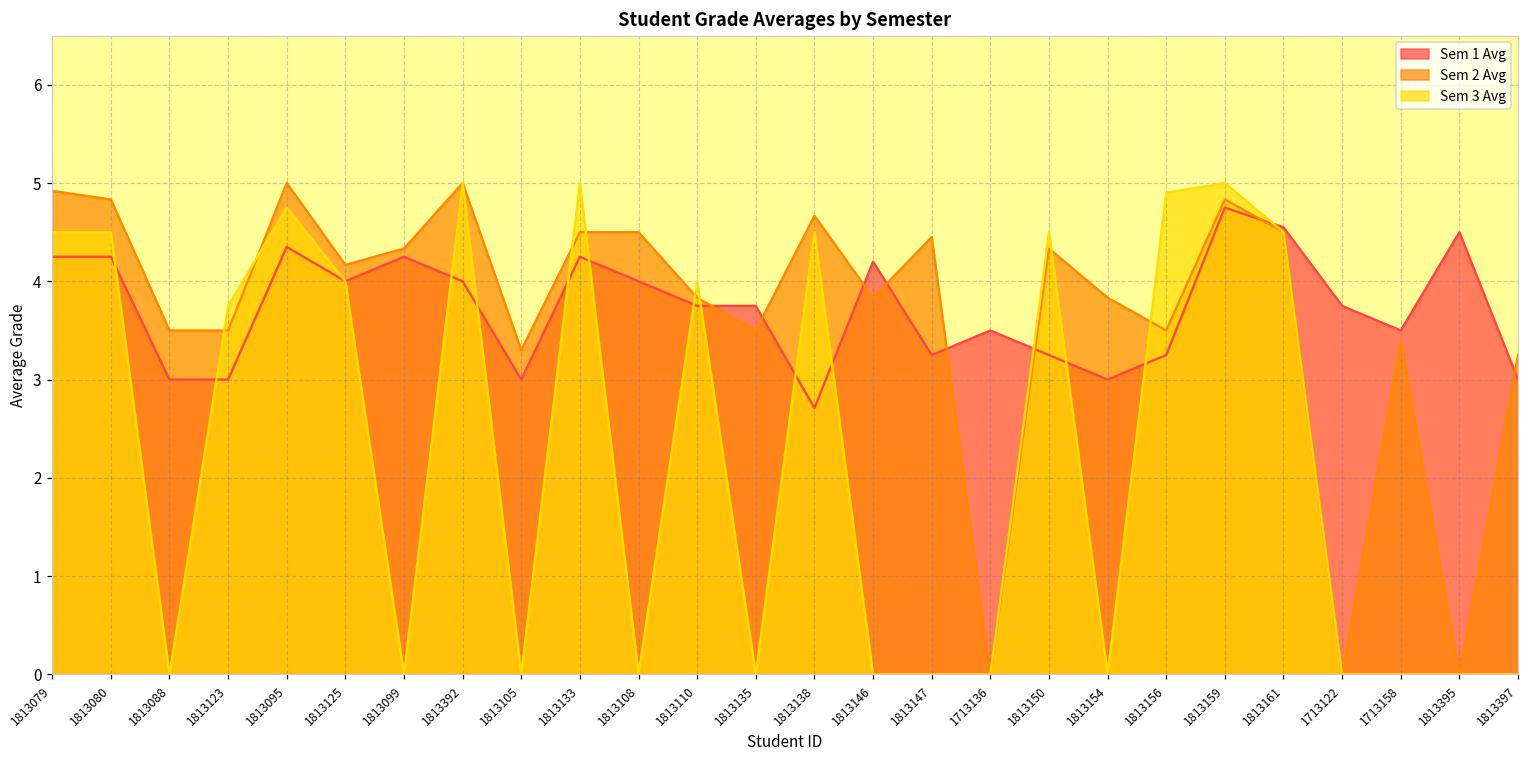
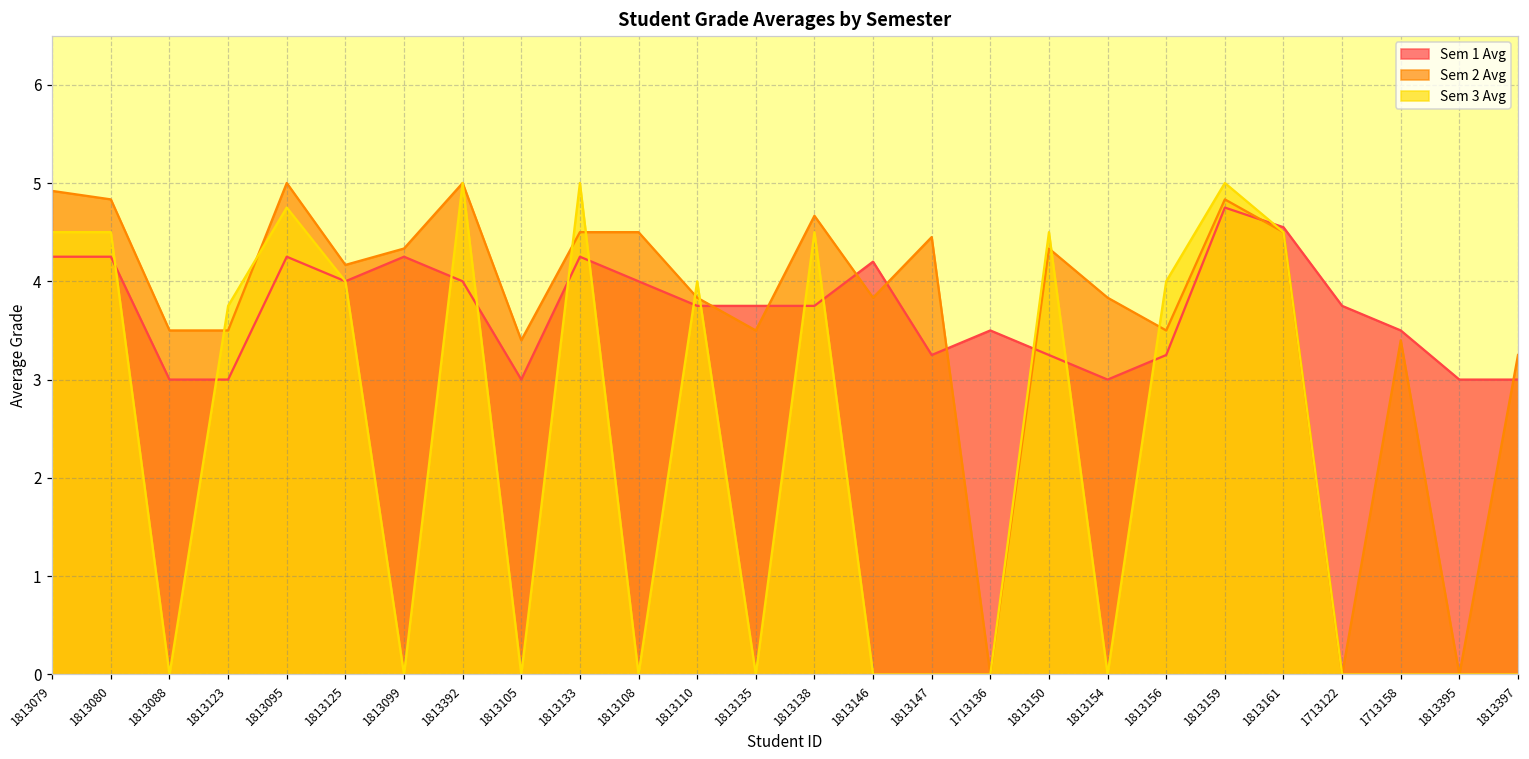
Sem 1 Avg, 1813095: 4.4 -> 4.3
Sem 2 Avg, 1813105: 3.3 -> 3.4
Sem 1 Avg, 1813138: 2.7 -> 3.8
Sem 3 Avg, 1813156: 4.9 -> 4.0
Sem 1 Avg, 1813395: 4.5 -> 3.0
